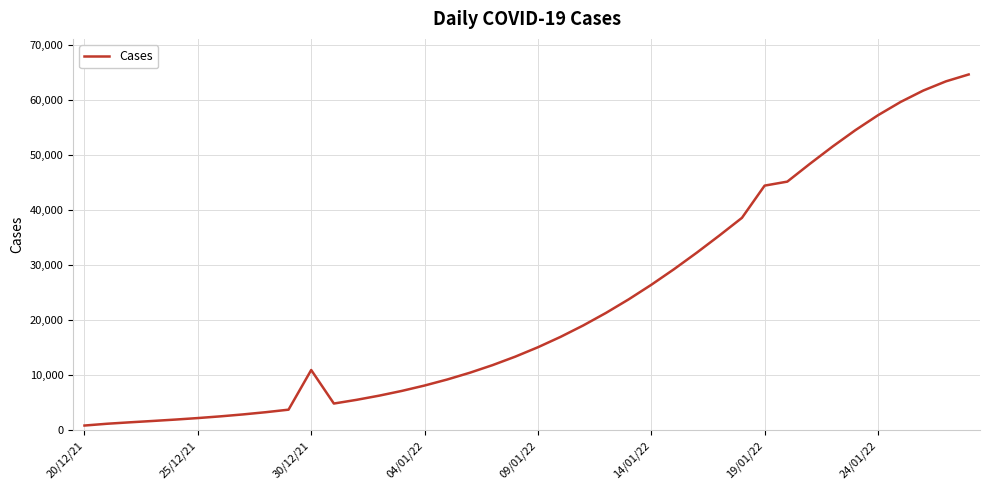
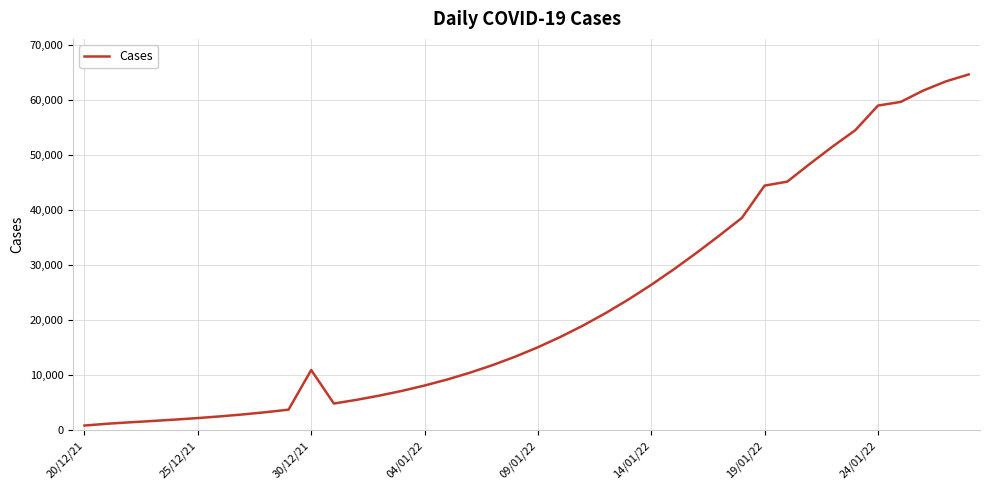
24/01/22: 57,000 -> 59,000
